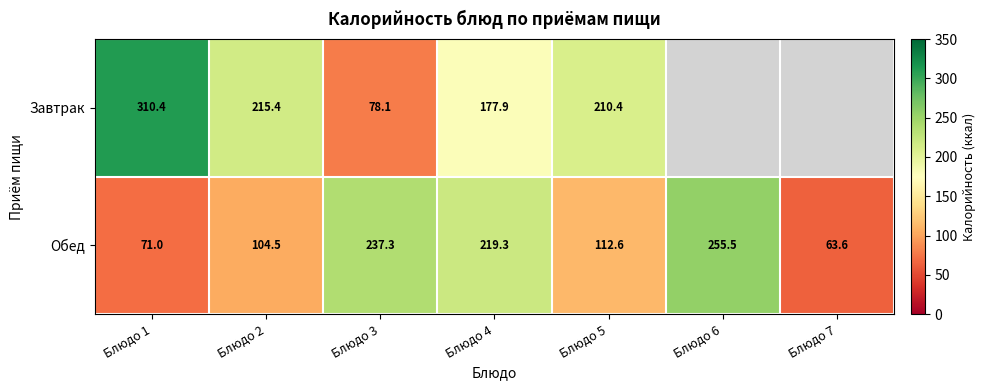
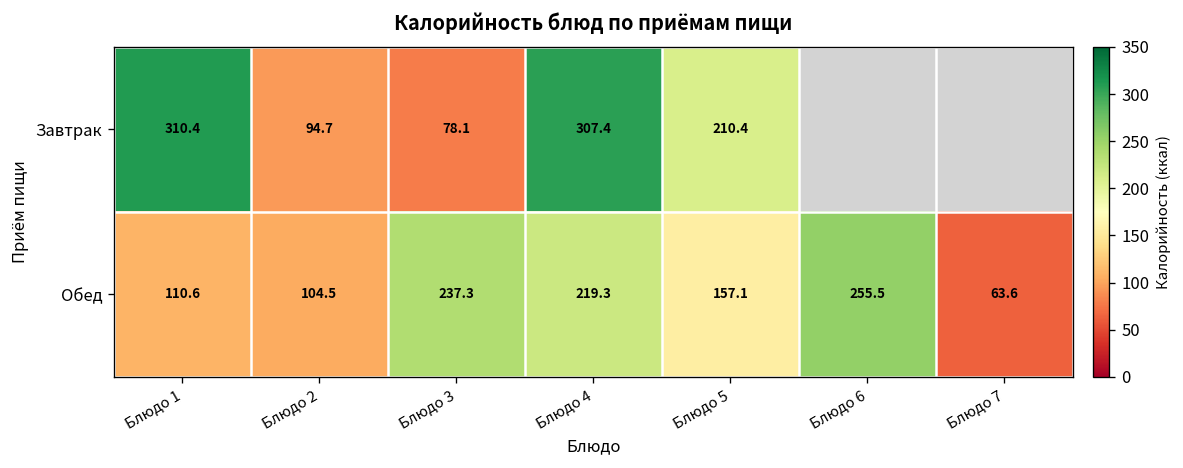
Завтрак, Блюдо 2: 215.4 -> 94.7
Завтрак, Блюдо 4: 177.9 -> 307.4
Обед, Блюдо 1: 71.0 -> 110.6
Обед, Блюдо 5: 112.6 -> 157.1
